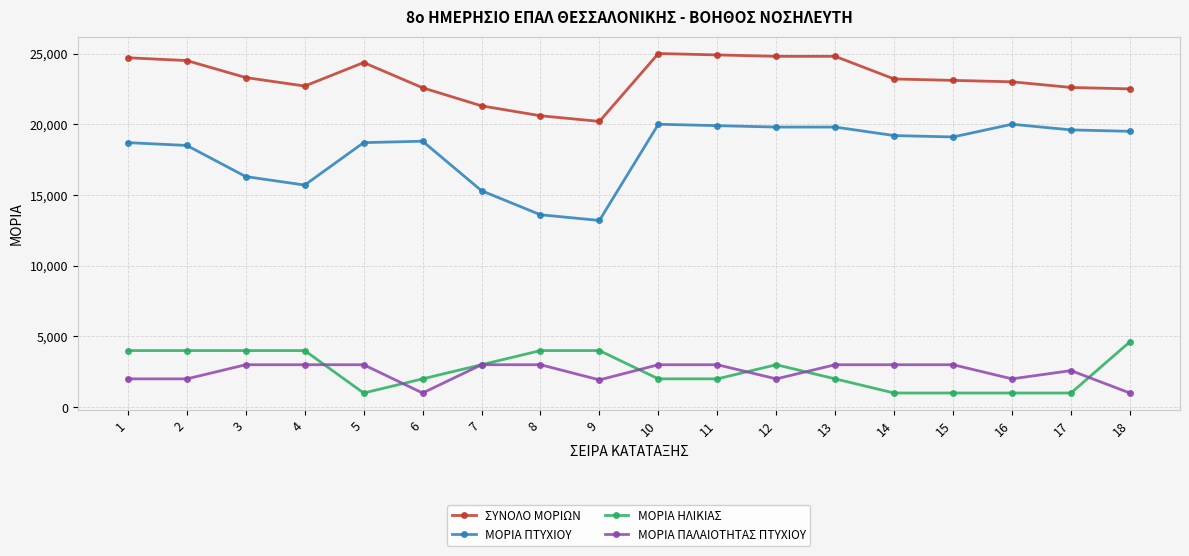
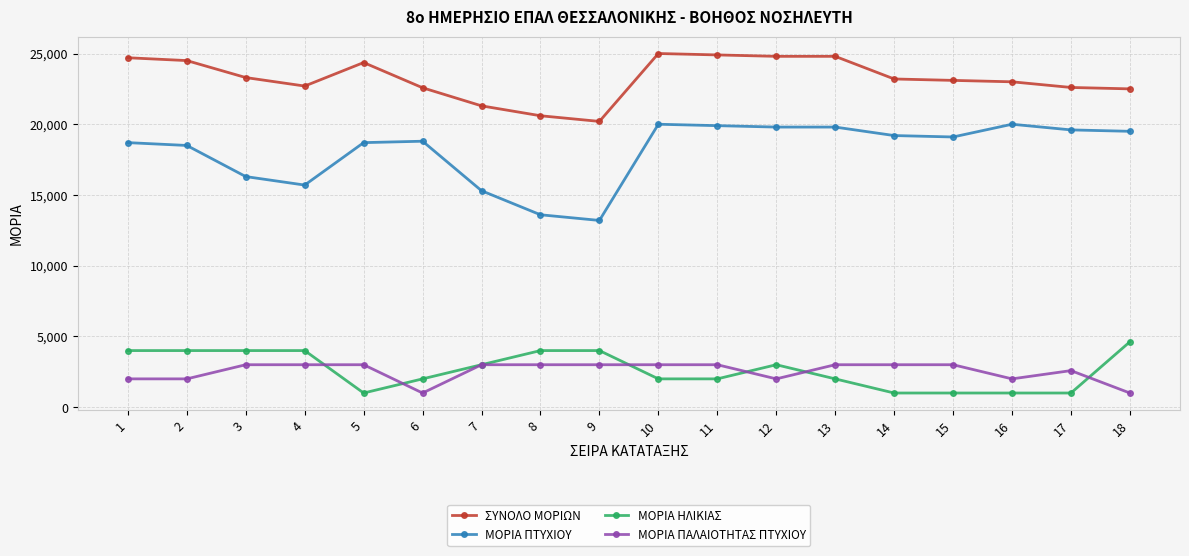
ΜΟΡΙΑ ΠΑΛΑΙΟΤΗΤΑΣ ΠΤΥΧΙΟΥ, 9: 1,900 -> 3,000
